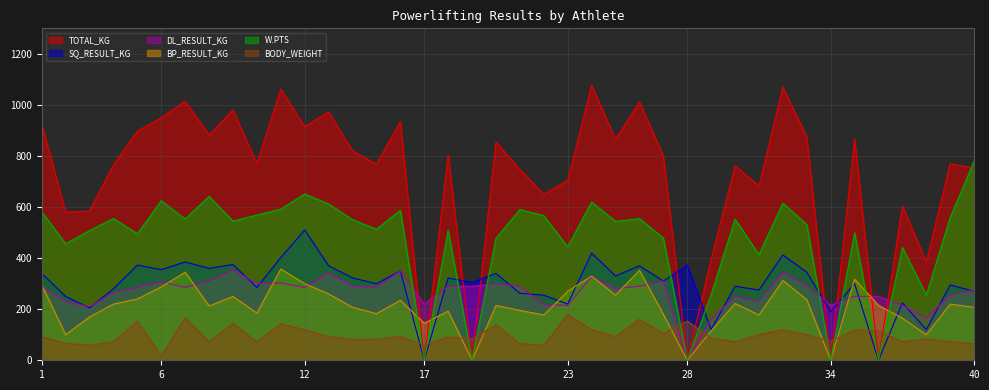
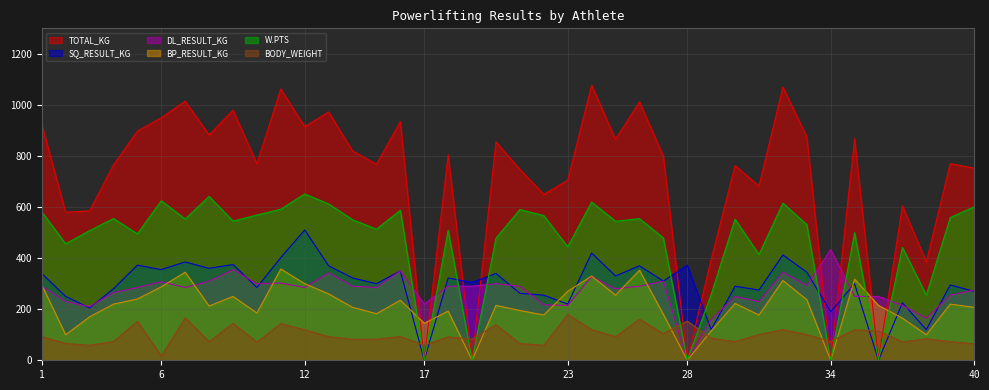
DL_RESULT_KG, 34: 220 -> 430
W.PTS, 40: 780 -> 600
